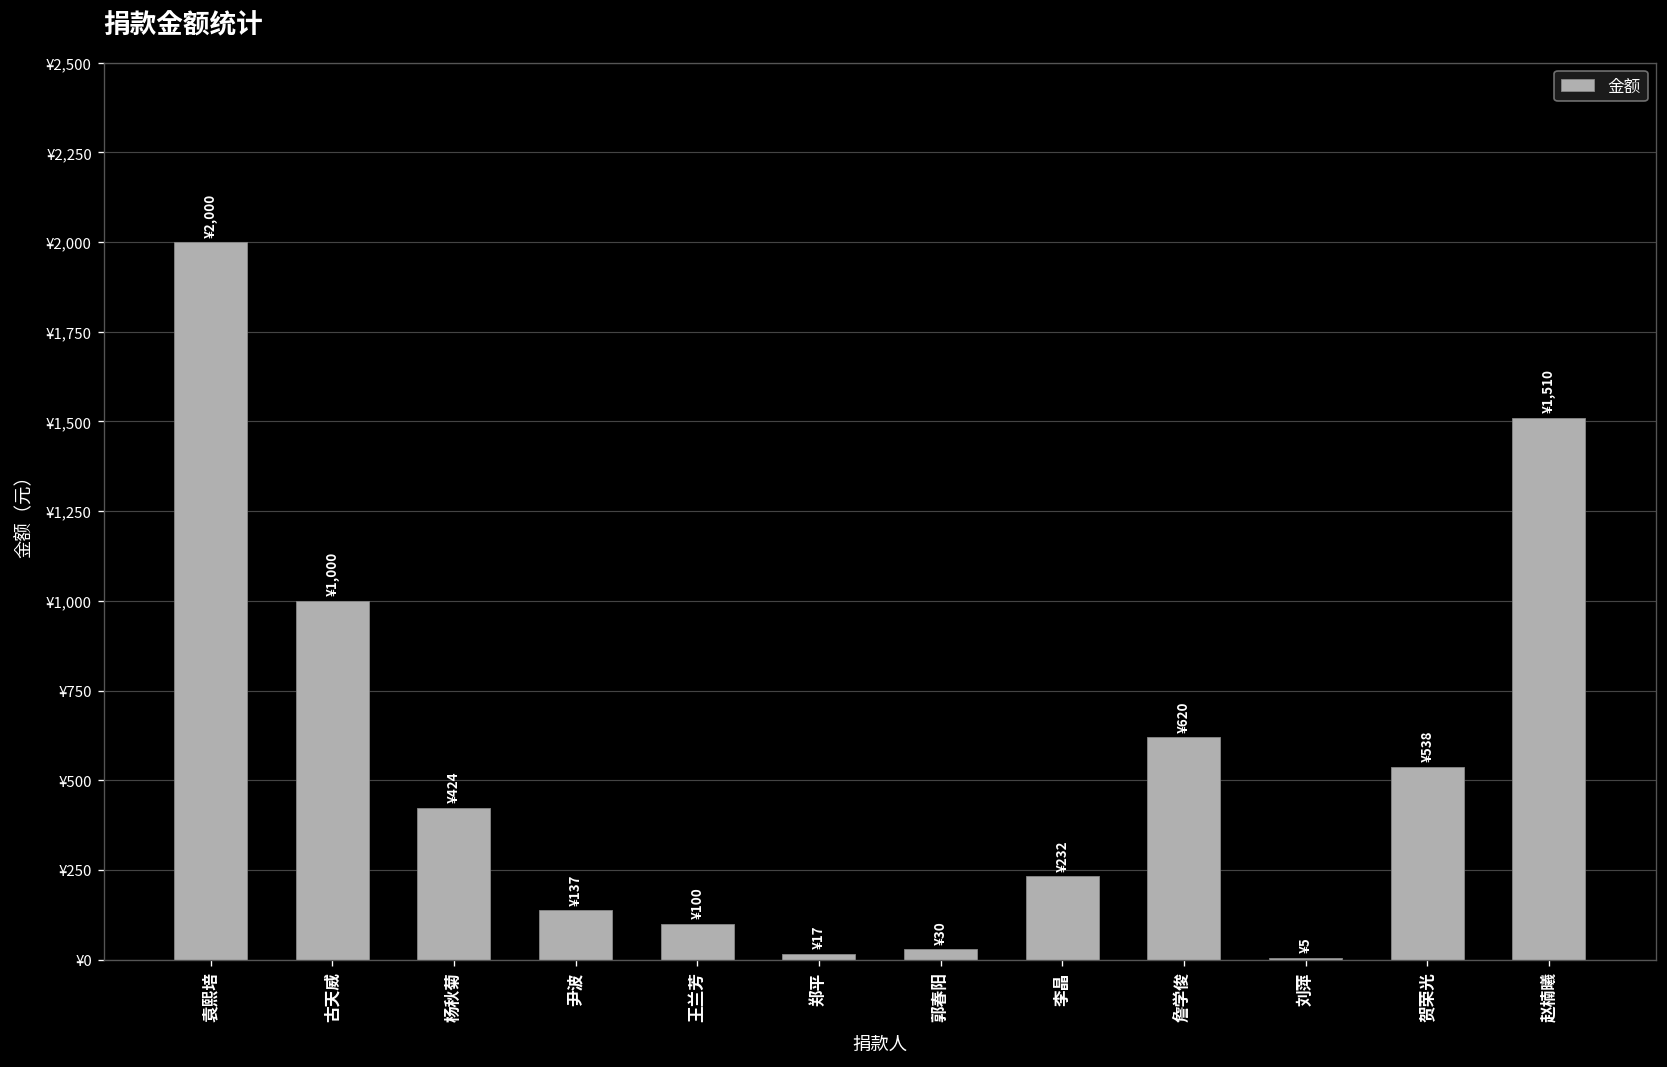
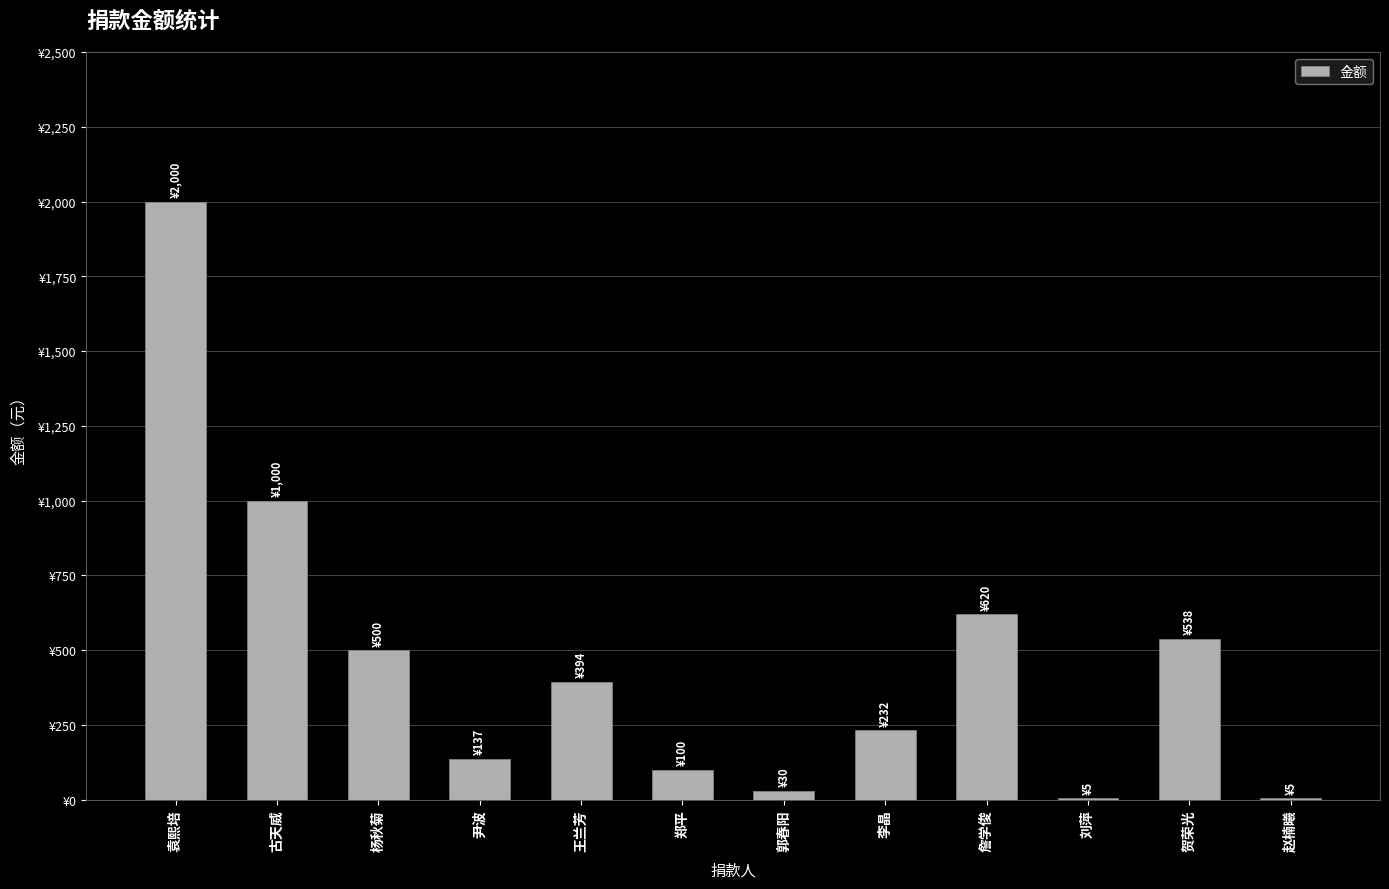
杨秋菊: ¥424 -> ¥500
王兰芳: ¥100 -> ¥394
郑平: ¥17 -> ¥100
赵楠曦: ¥1,510 -> ¥5
